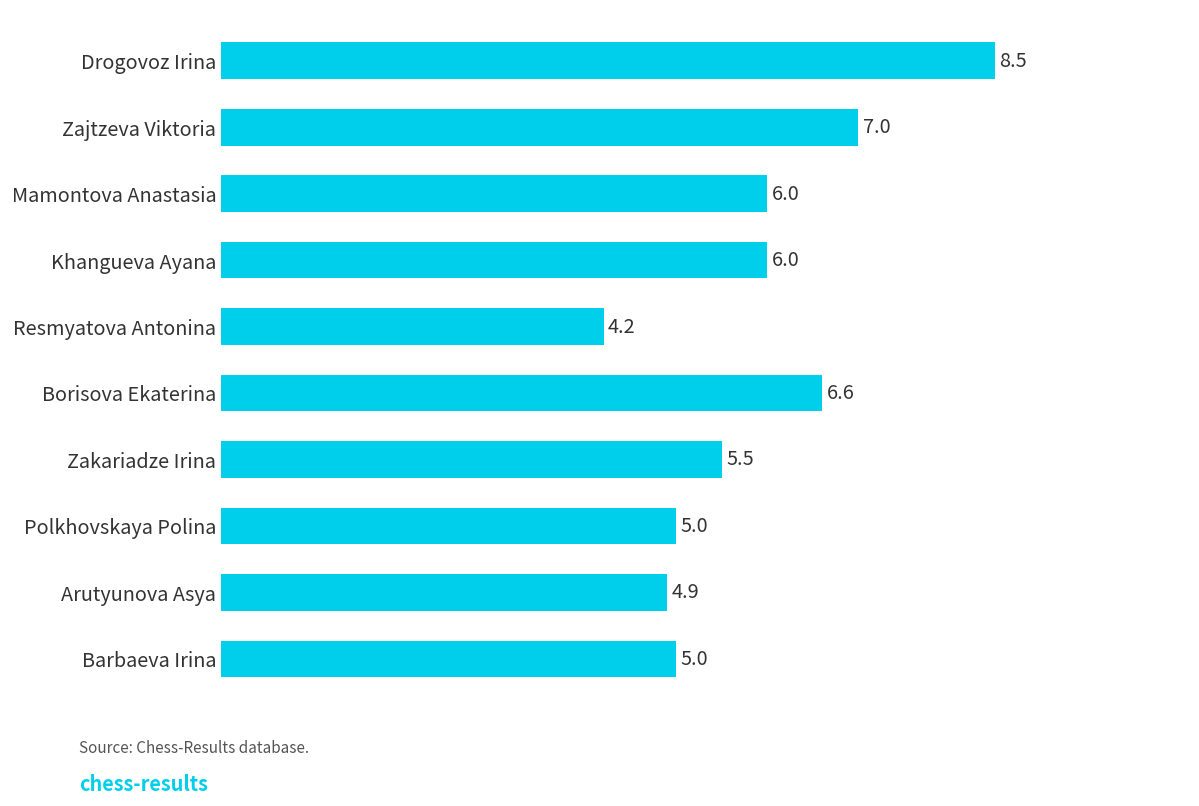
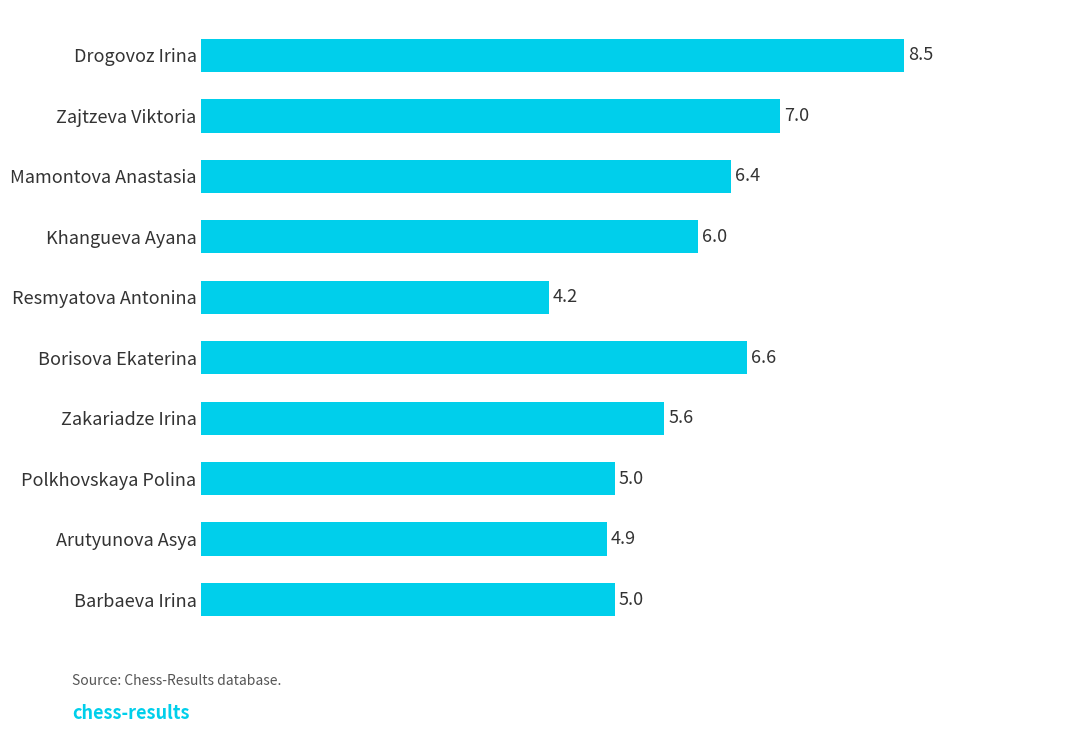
Mamontova Anastasia: 6.0 -> 6.4
Zakariadze Irina: 5.5 -> 5.6
